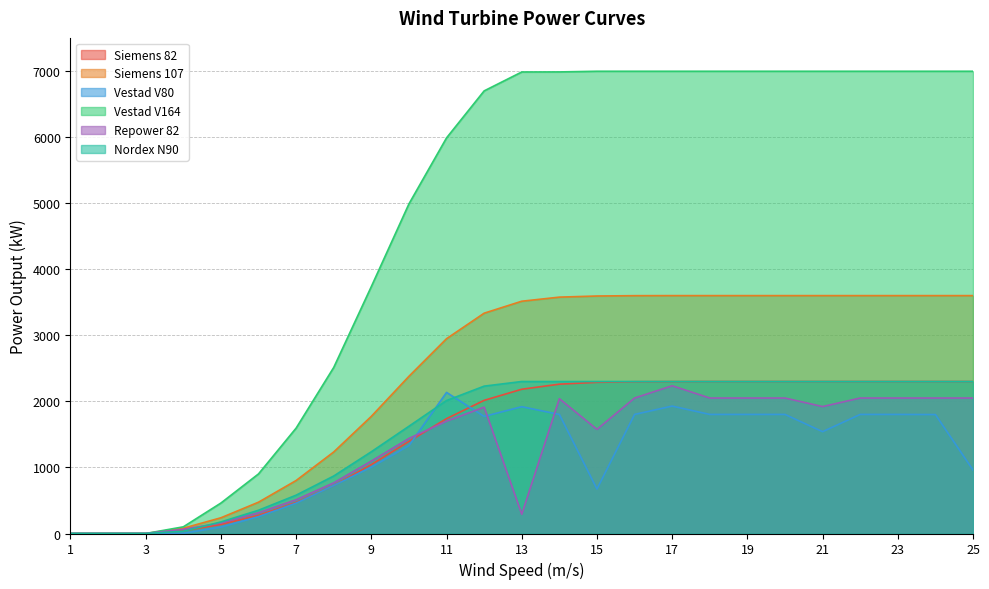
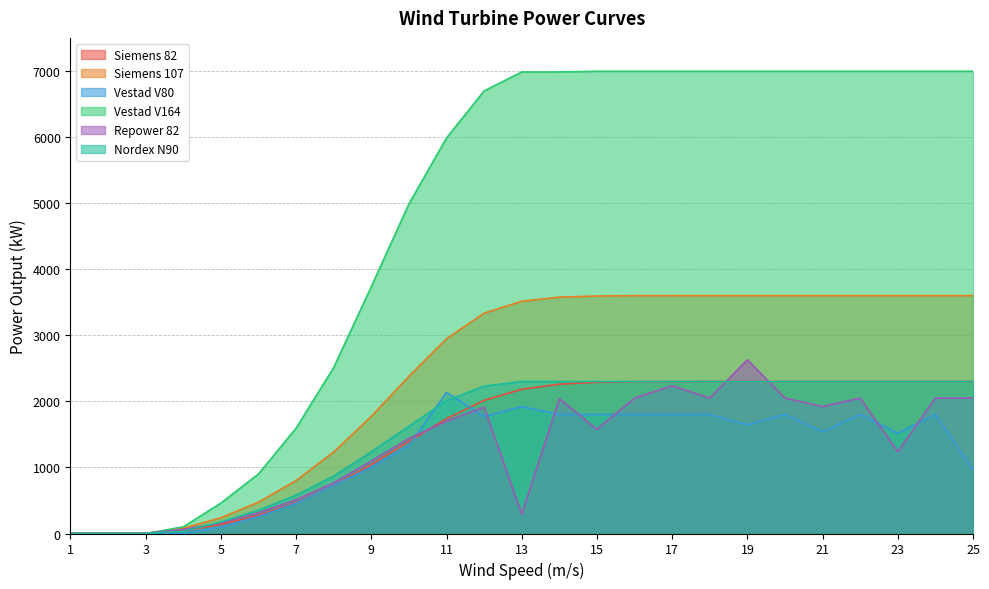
Vestad V80, 15: 700 -> 1800
Vestad V80, 17: 1900 -> 1800
Vestad V80, 19: 1800 -> 1600
Repower 82, 19: 2100 -> 2600
Vestad V80, 23: 1800 -> 1500
Repower 82, 23: 2100 -> 1200
